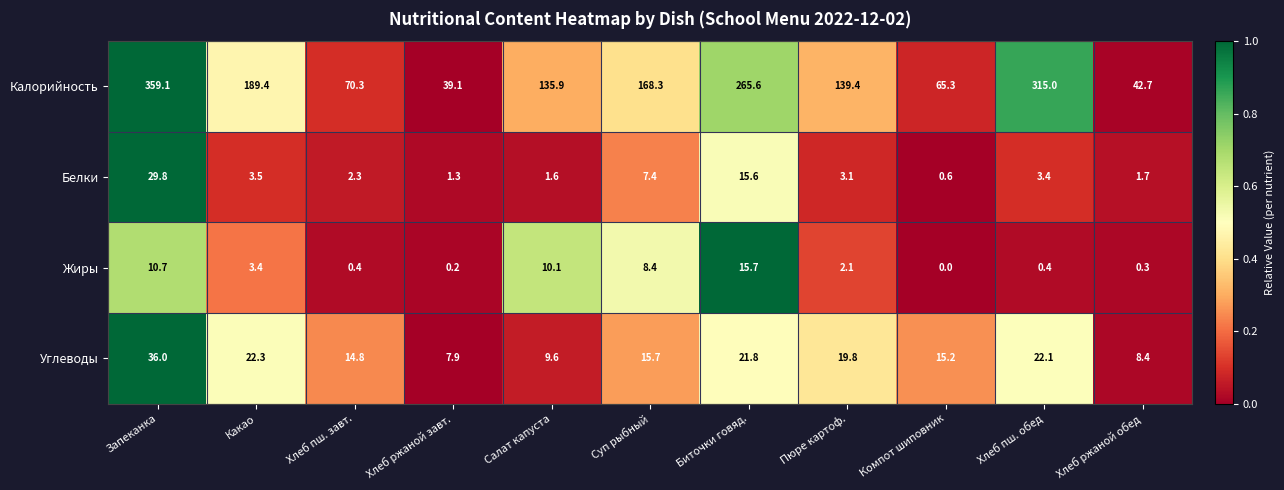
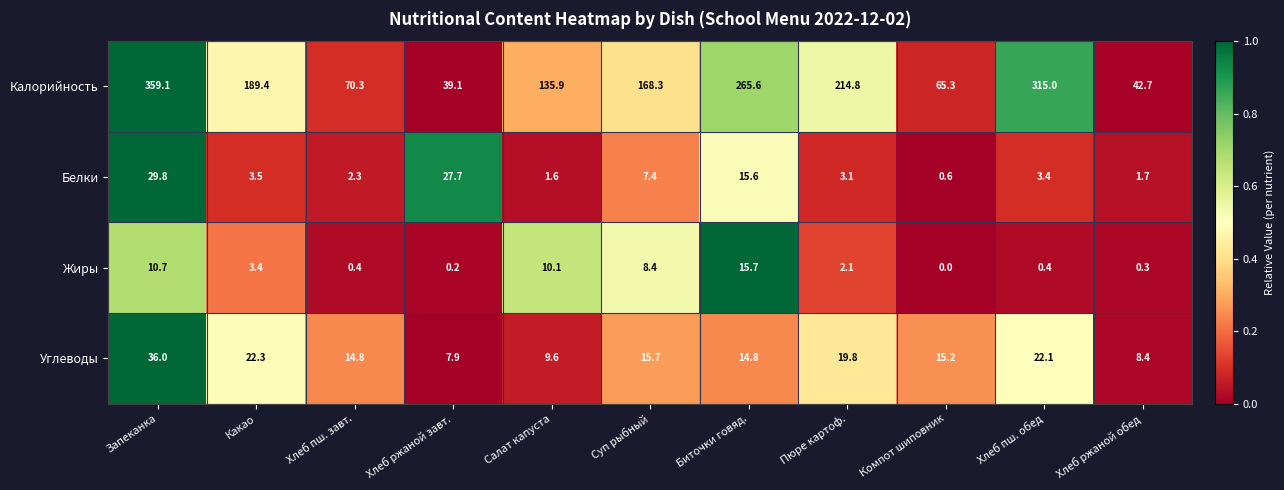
Калорийность, Пюре картоф.: 139.4 -> 214.8
Белки, Хлеб ржаной завт.: 1.3 -> 27.7
Углеводы, Биточки говяд.: 21.8 -> 14.8
